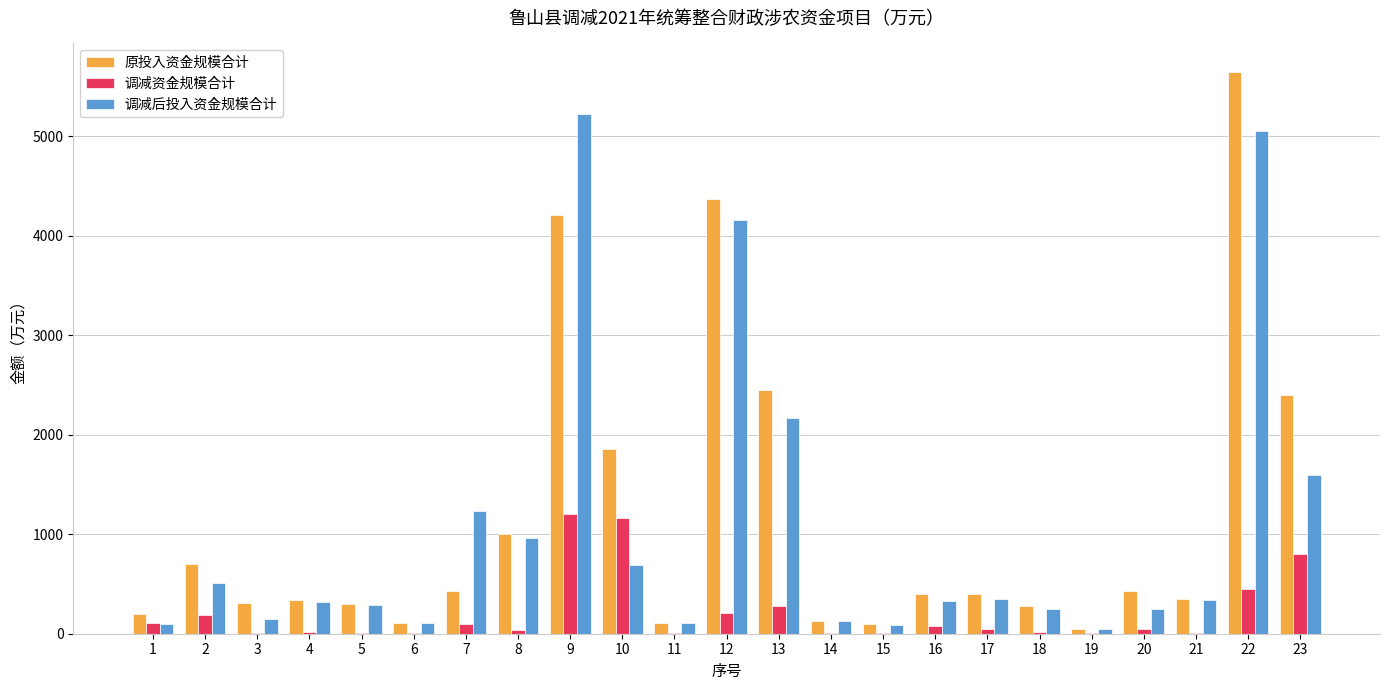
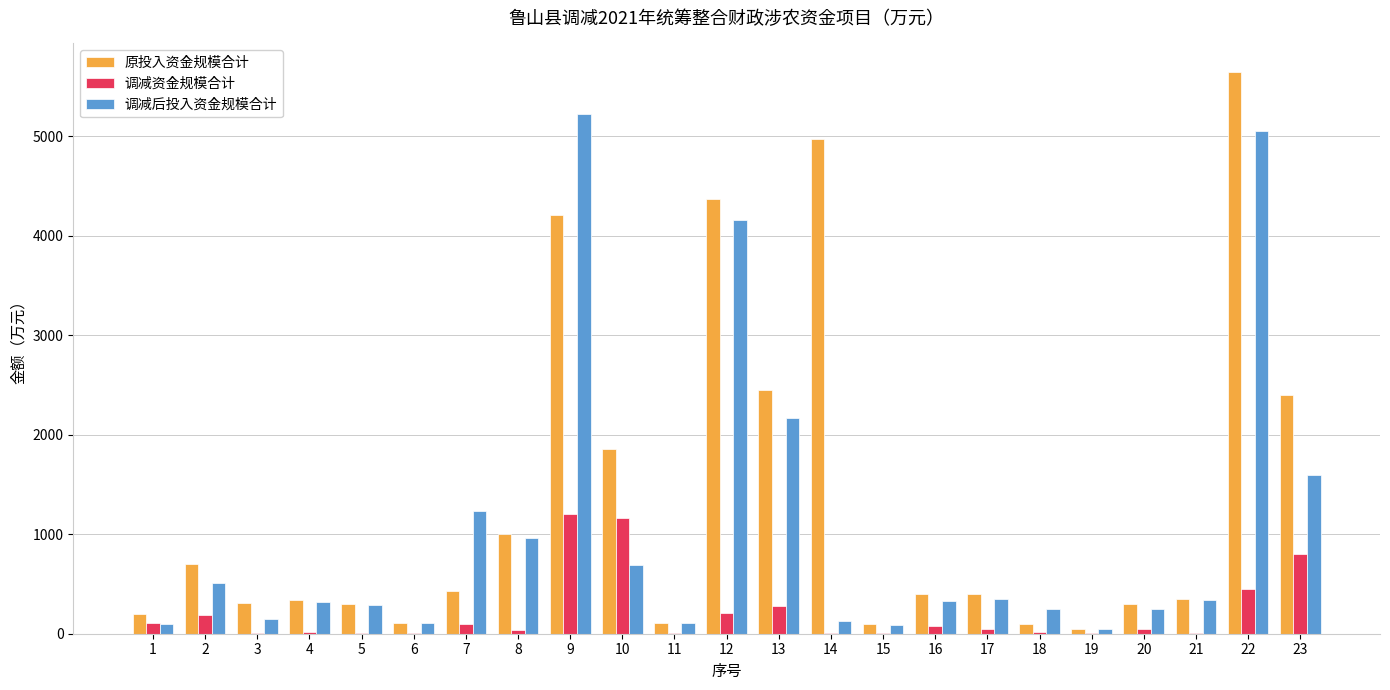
原投入资金规模合计, 14: 100 -> 5000
原投入资金规模合计, 18: 300 -> 100
原投入资金规模合计, 20: 400 -> 300
